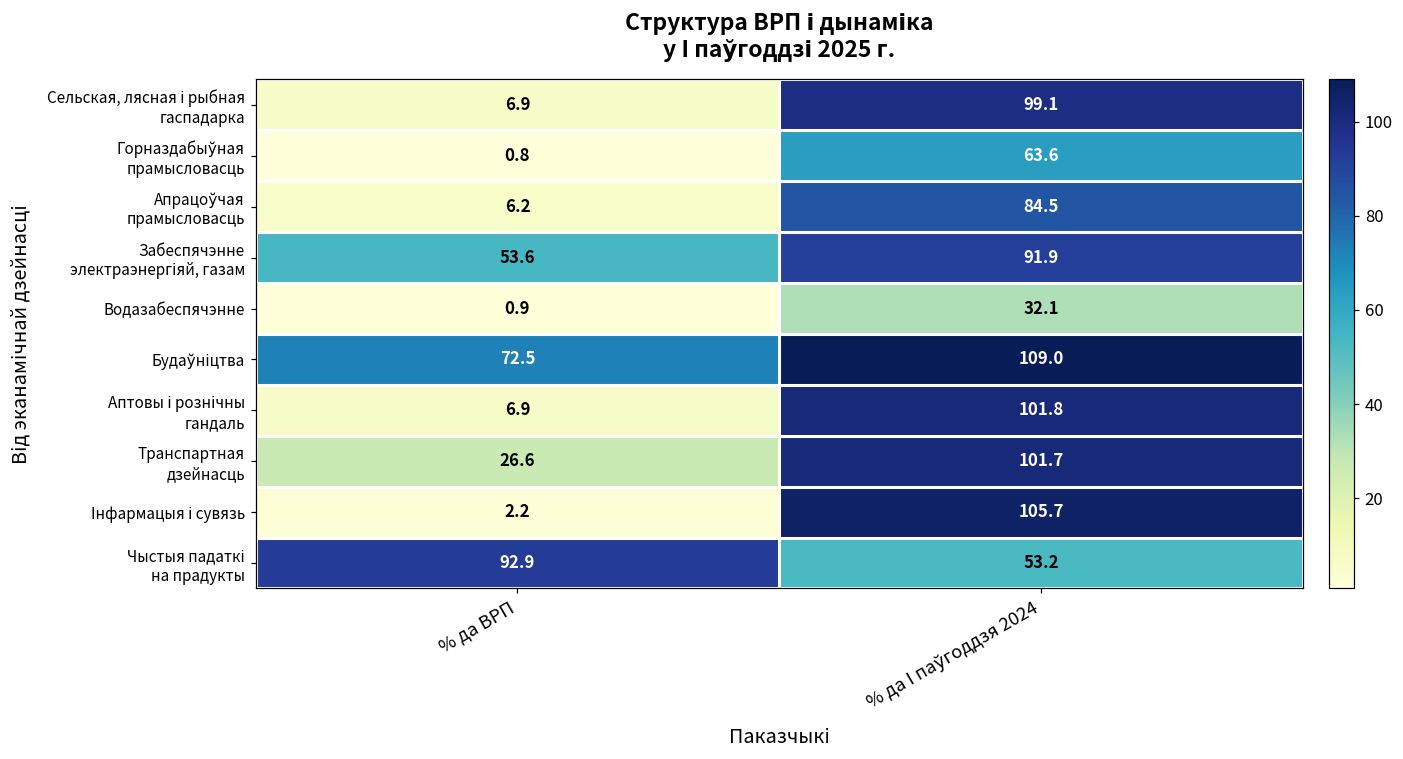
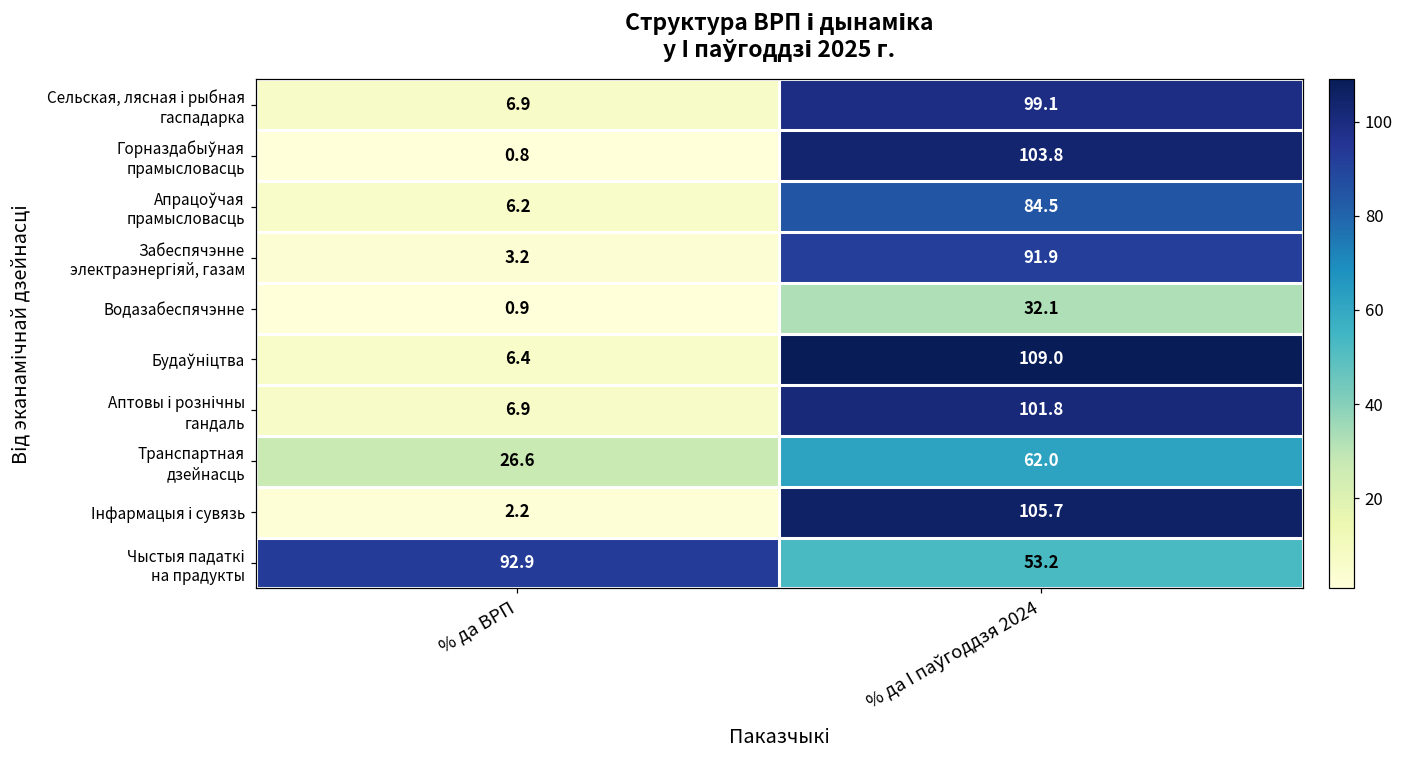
Горназдабыўная прамысловасць, % да I паўгоддзя 2024: 63.6 -> 103.8
Забеспячэнне электраэнергіяй, газам, % да ВРП: 53.6 -> 3.2
Будаўніцтва, % да ВРП: 72.5 -> 6.4
Транспартная дзейнасць, % да I паўгоддзя 2024: 101.7 -> 62.0
